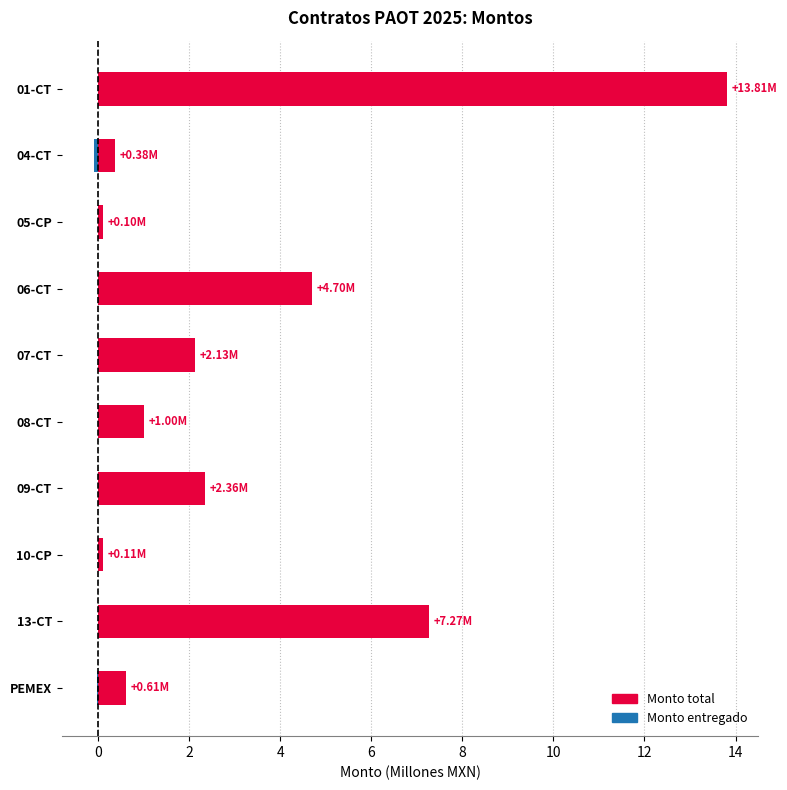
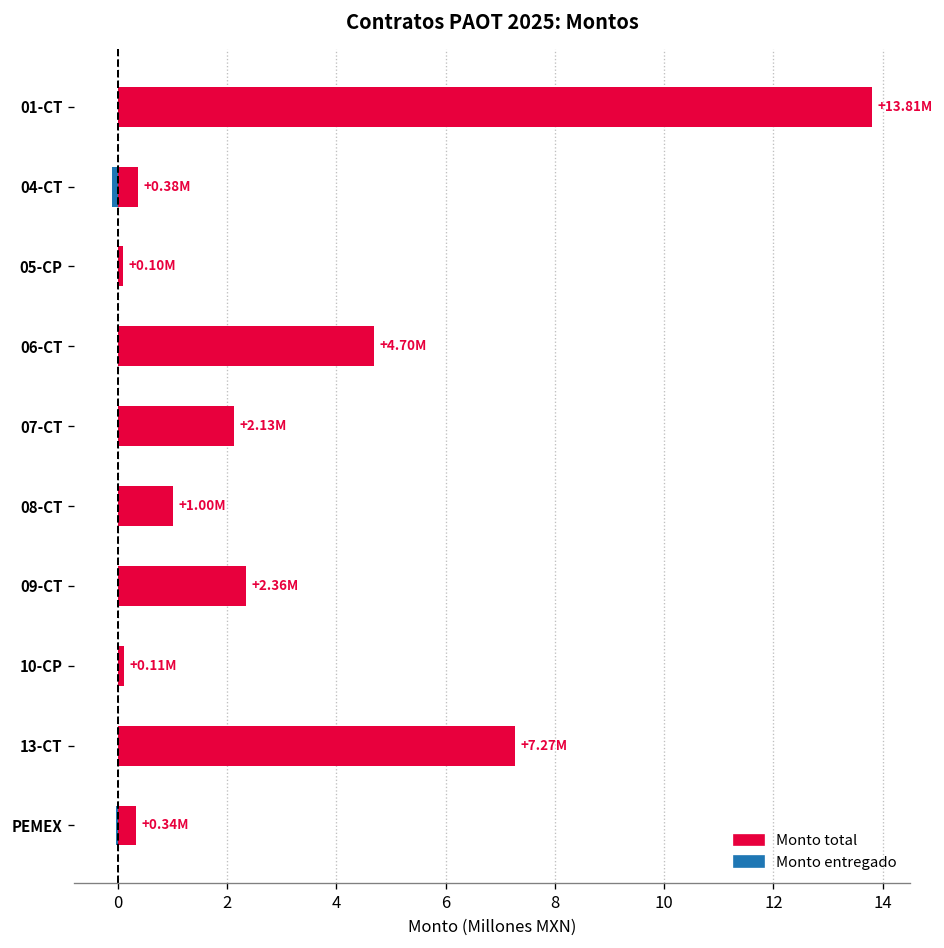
Monto total, PEMEX: +0.61M -> +0.34M
